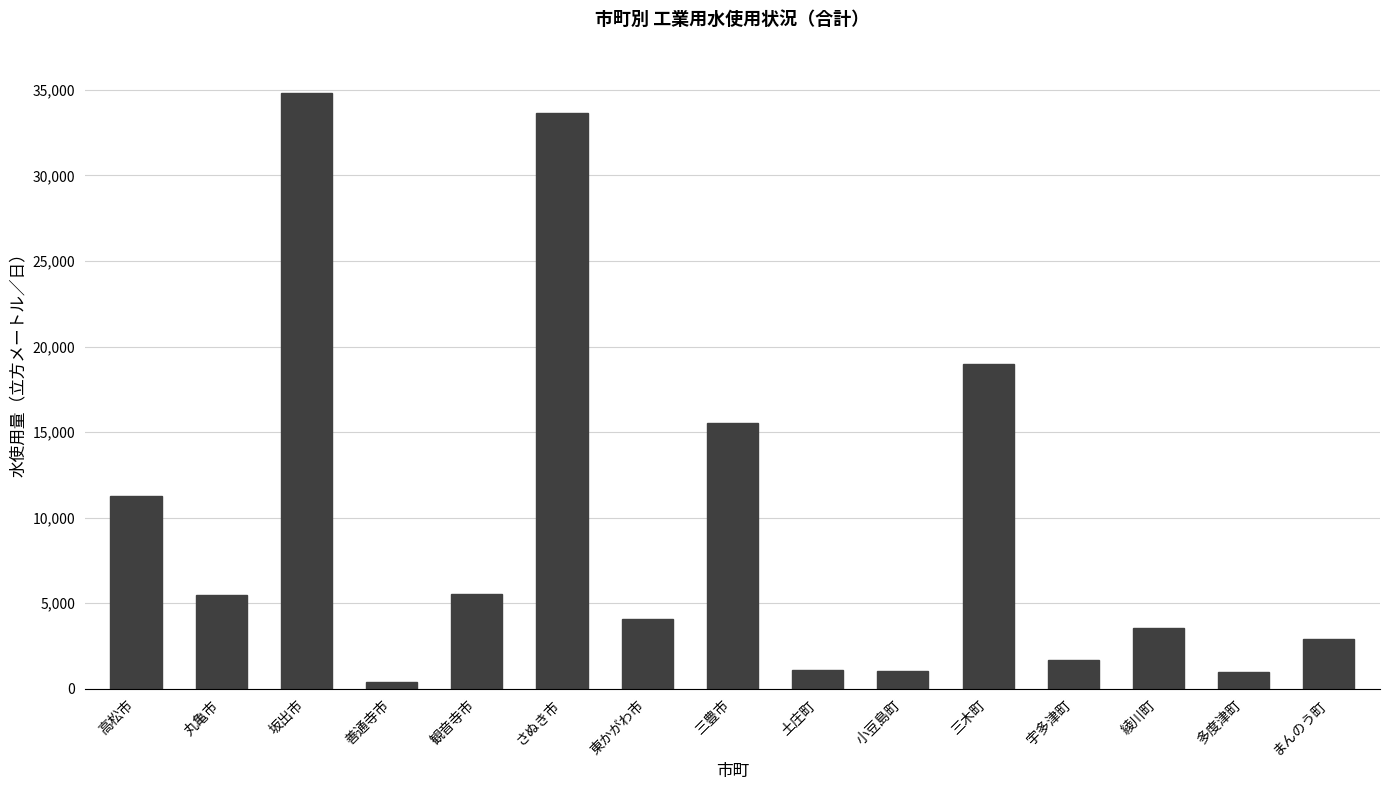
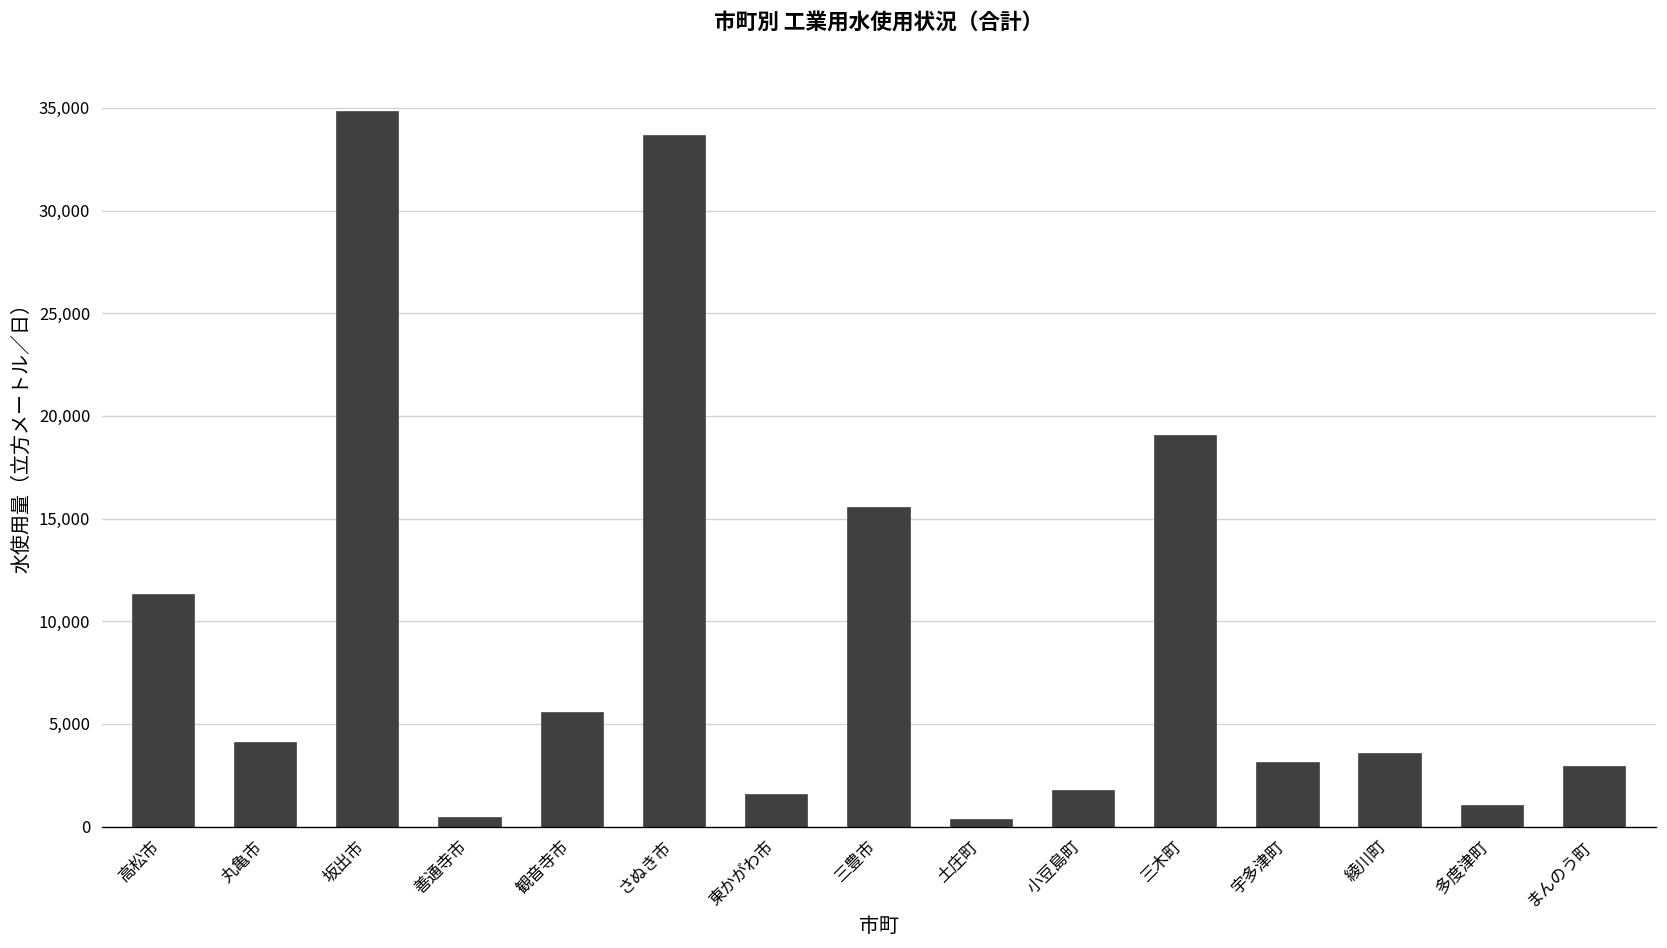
丸亀市: 5,500 -> 4,100
東かがわ市: 4,100 -> 1,500
土庄町: 1,100 -> 300
小豆島町: 1,000 -> 1,700
宇多津町: 1,700 -> 3,100
